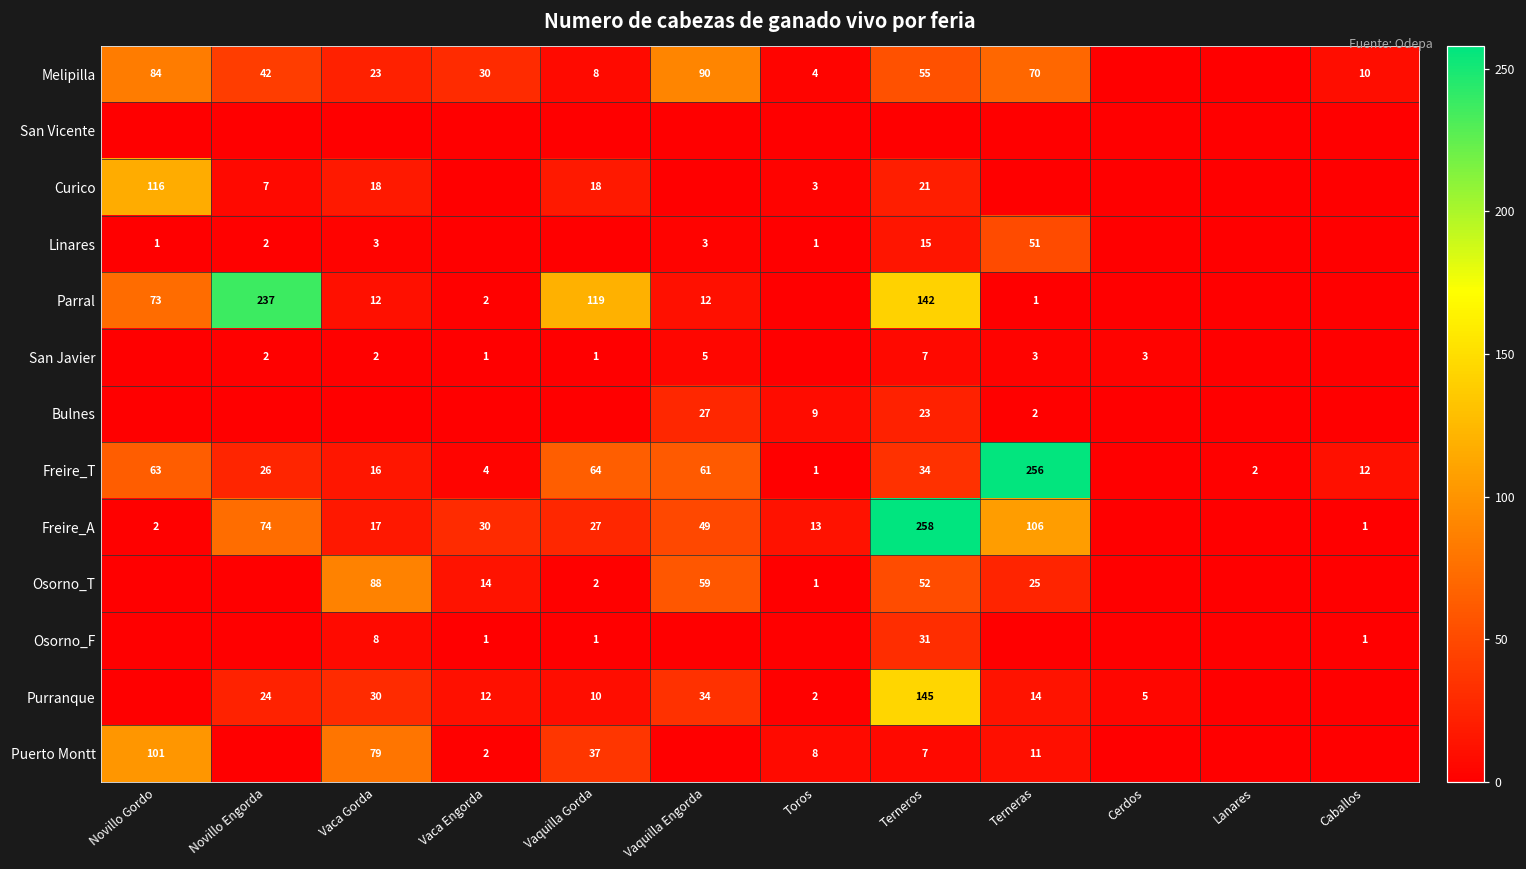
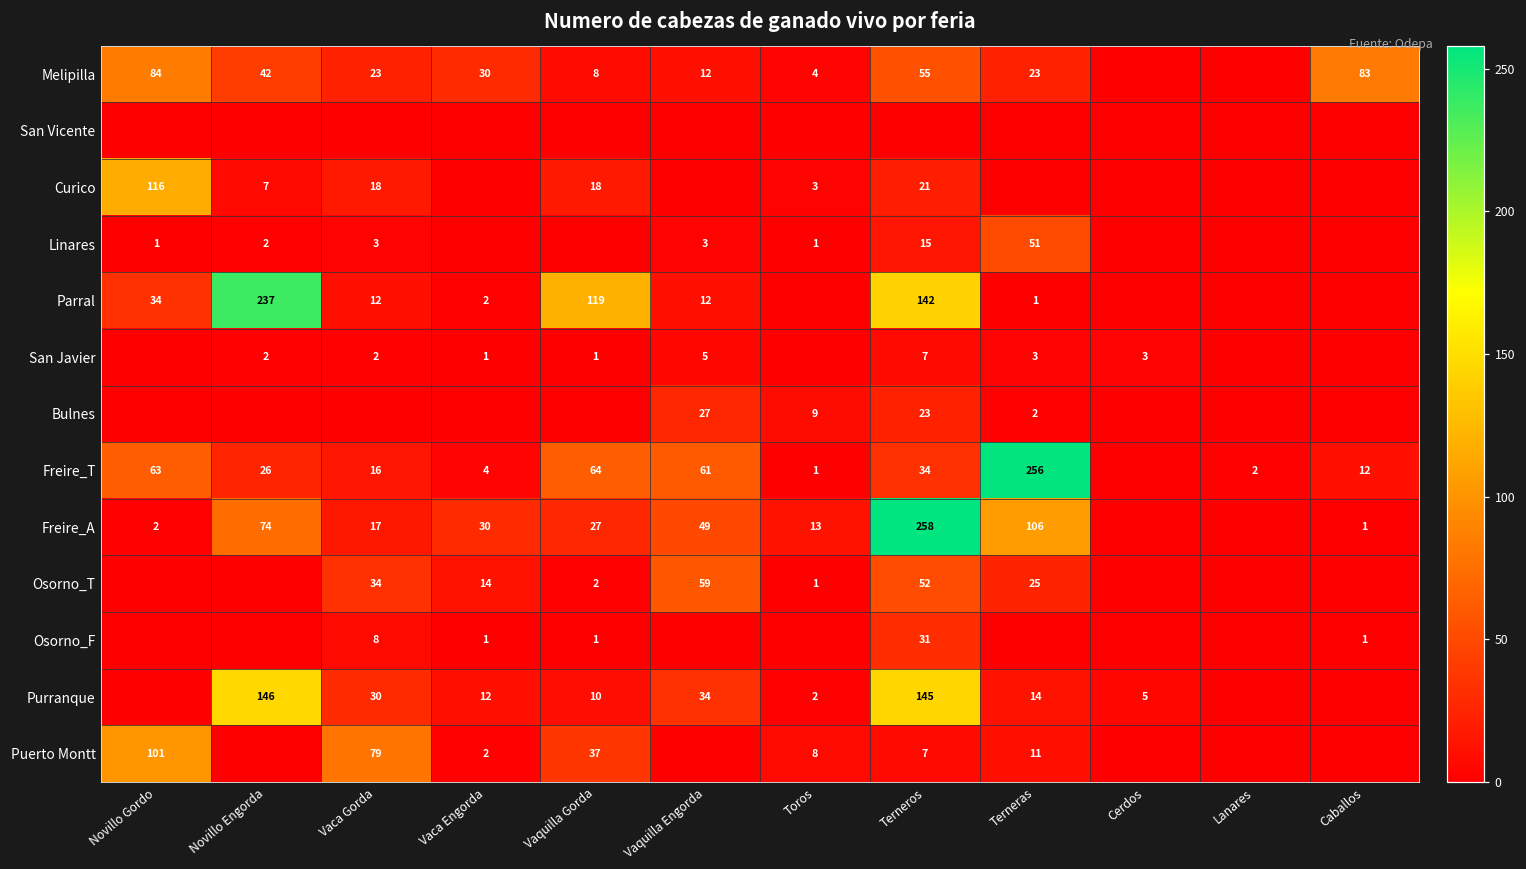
Melipilla, Vaquilla Engorda: 90 -> 12
Melipilla, Terneras: 70 -> 23
Melipilla, Caballos: 10 -> 83
Parral, Novillo Gordo: 73 -> 34
Osorno_T, Vaca Gorda: 88 -> 34
Purranque, Novillo Engorda: 24 -> 146
